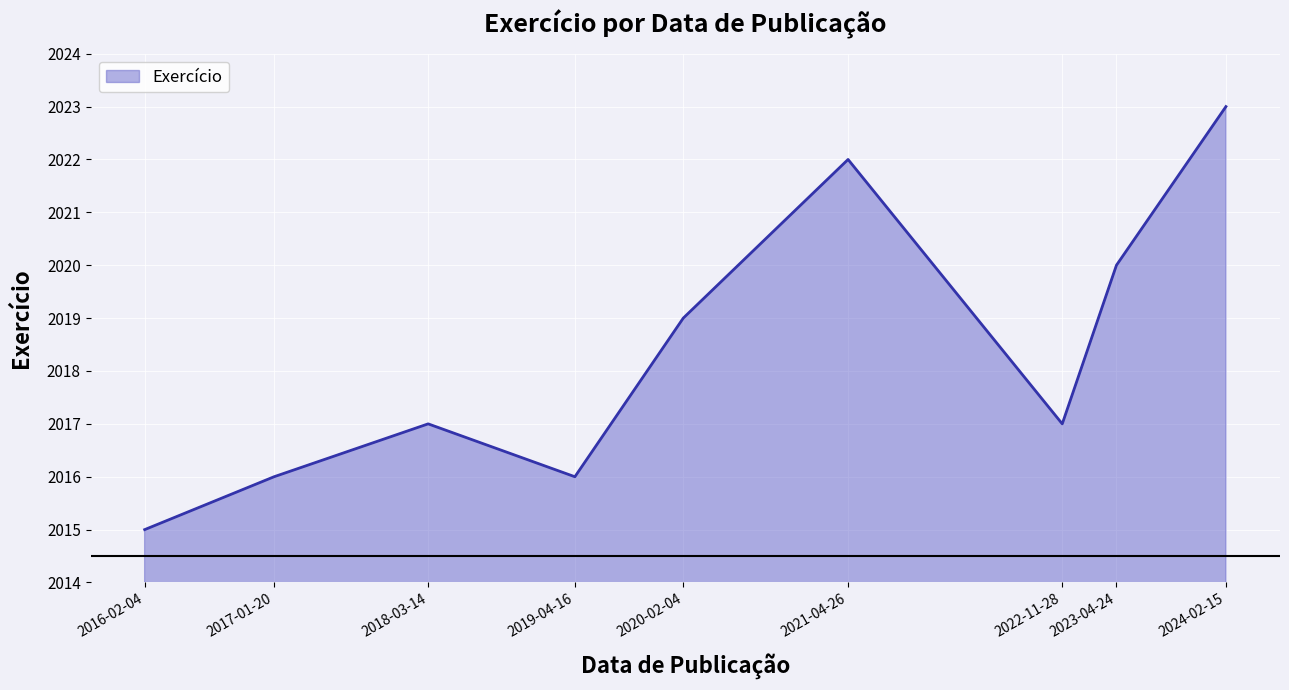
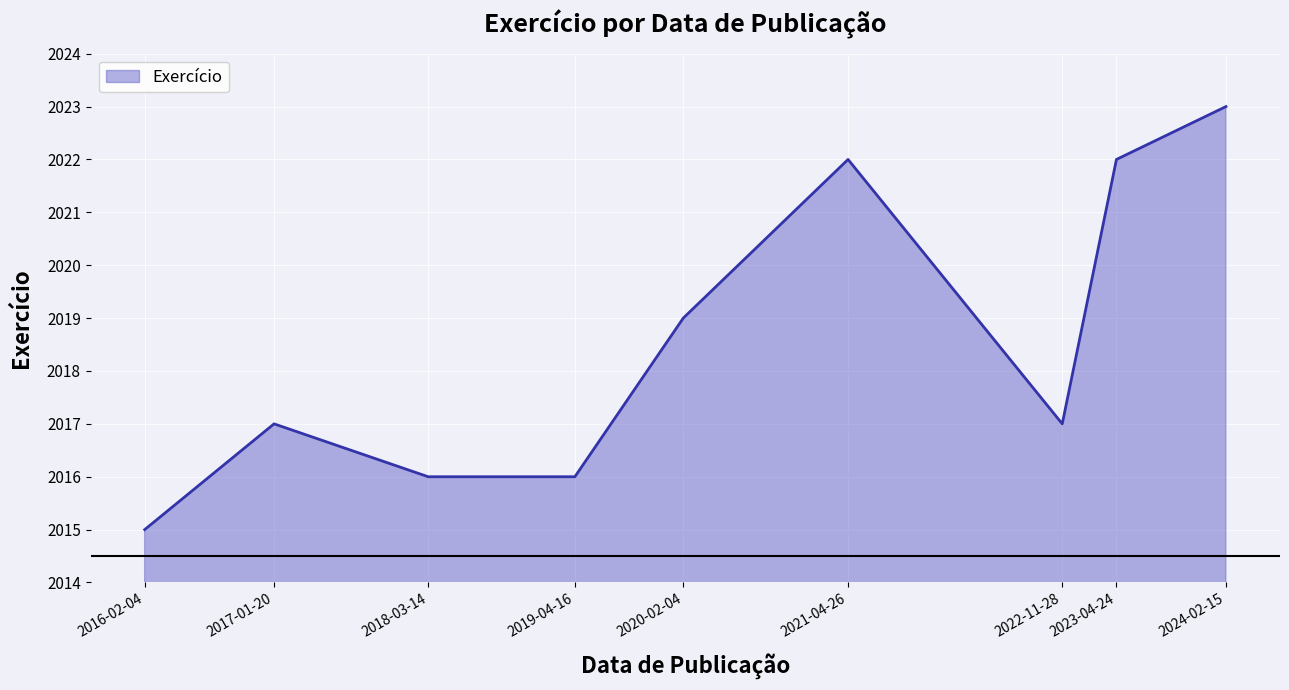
2017-01-20: 2016 -> 2017
2018-03-14: 2017 -> 2016
2023-04-24: 2020 -> 2022
